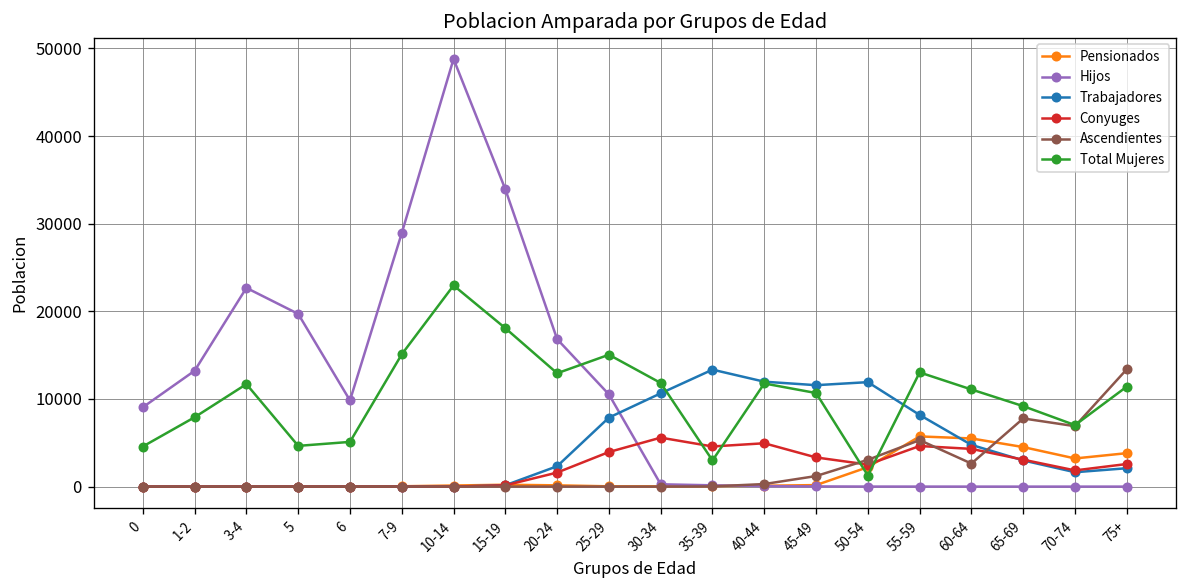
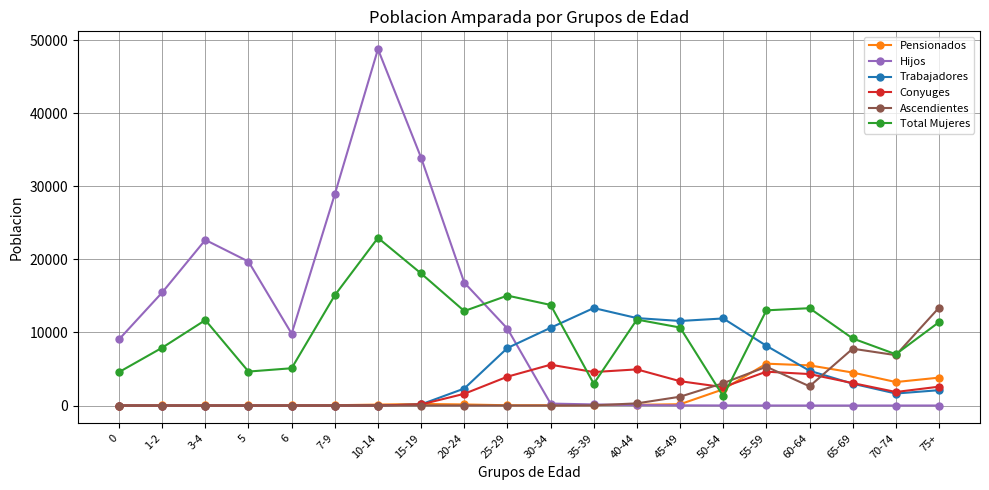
Hijos, 1-2: 13000 -> 15000
Total Mujeres, 30-34: 12000 -> 14000
Total Mujeres, 60-64: 11000 -> 13000
